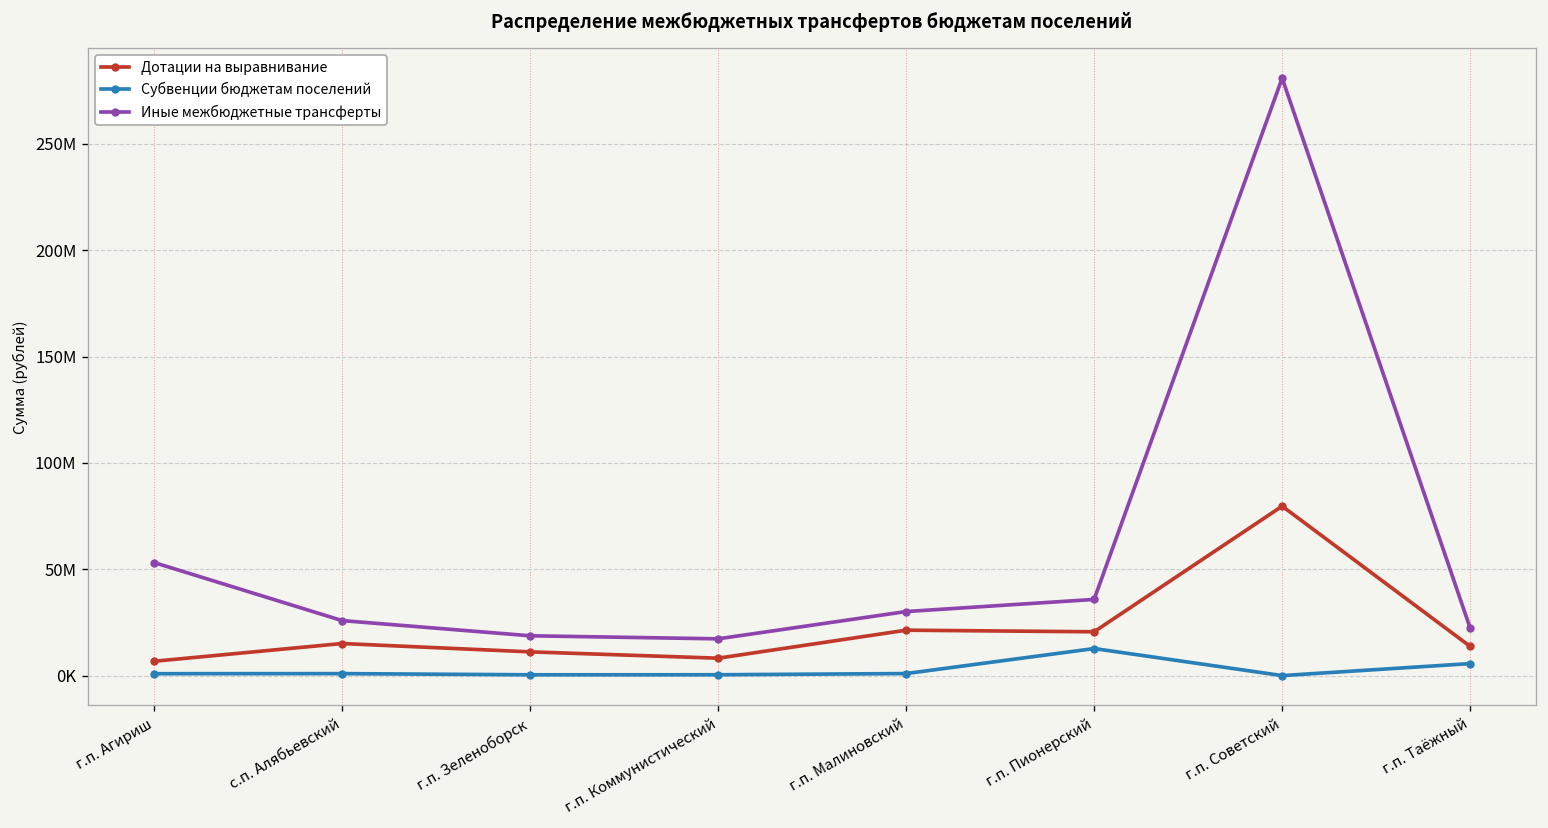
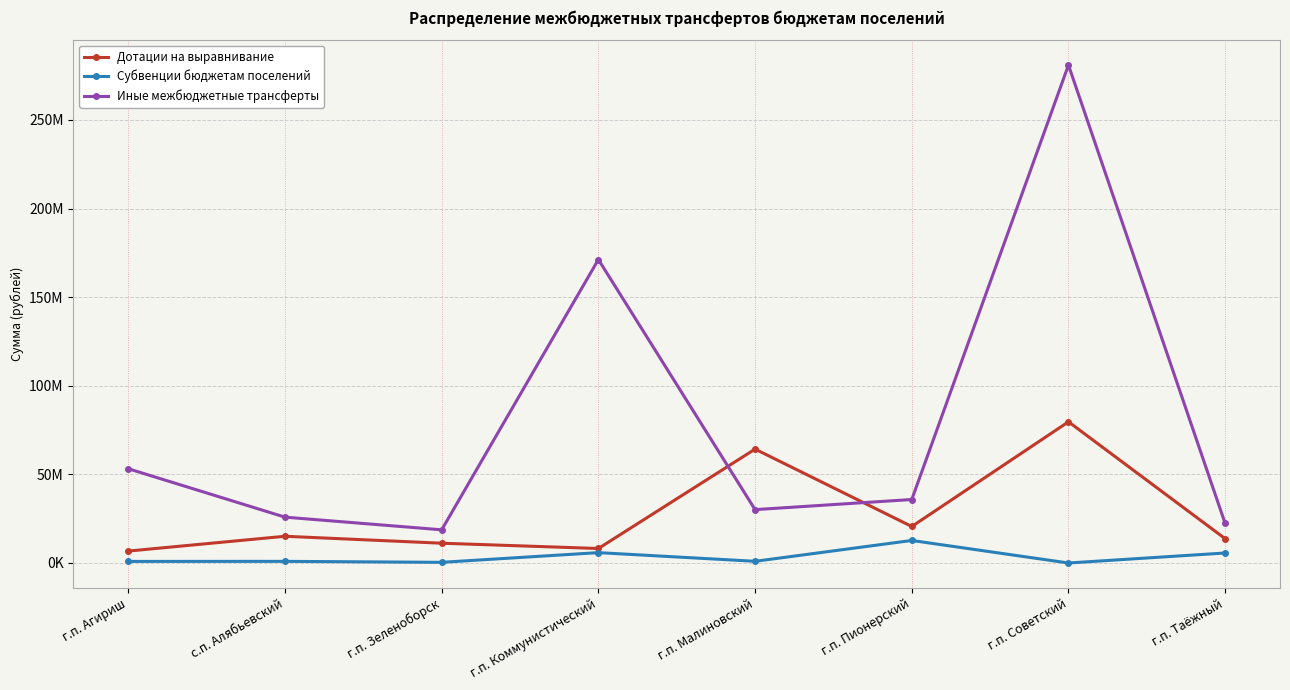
Субвенции бюджетам поселений, г.п. Коммунистический: 0 -> 6000000
Иные межбюджетные трансферты, г.п. Коммунистический: 17000000 -> 171000000
Дотации на выравнивание, г.п. Малиновский: 21000000 -> 64000000
